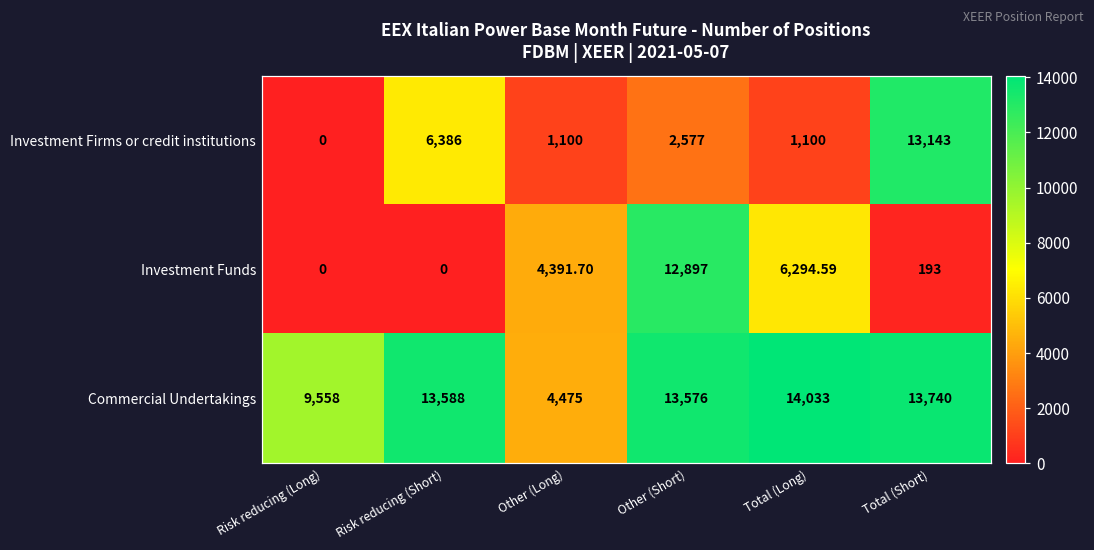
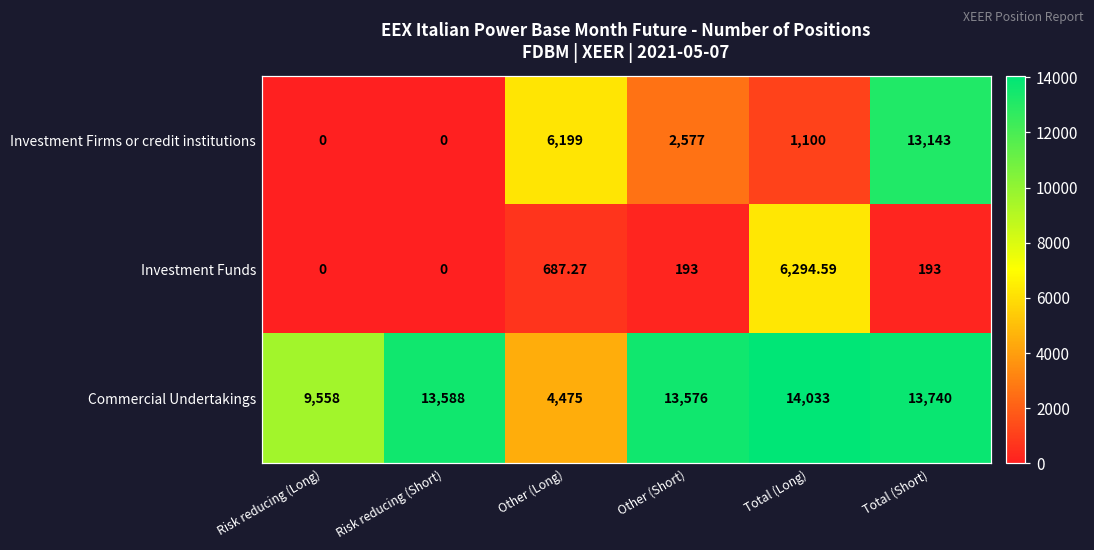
Investment Firms or credit institutions, Risk reducing (Short): 6,386 -> 0
Investment Firms or credit institutions, Other (Long): 1,100 -> 6,199
Investment Funds, Other (Long): 4,391.70 -> 687.27
Investment Funds, Other (Short): 12,897 -> 193
